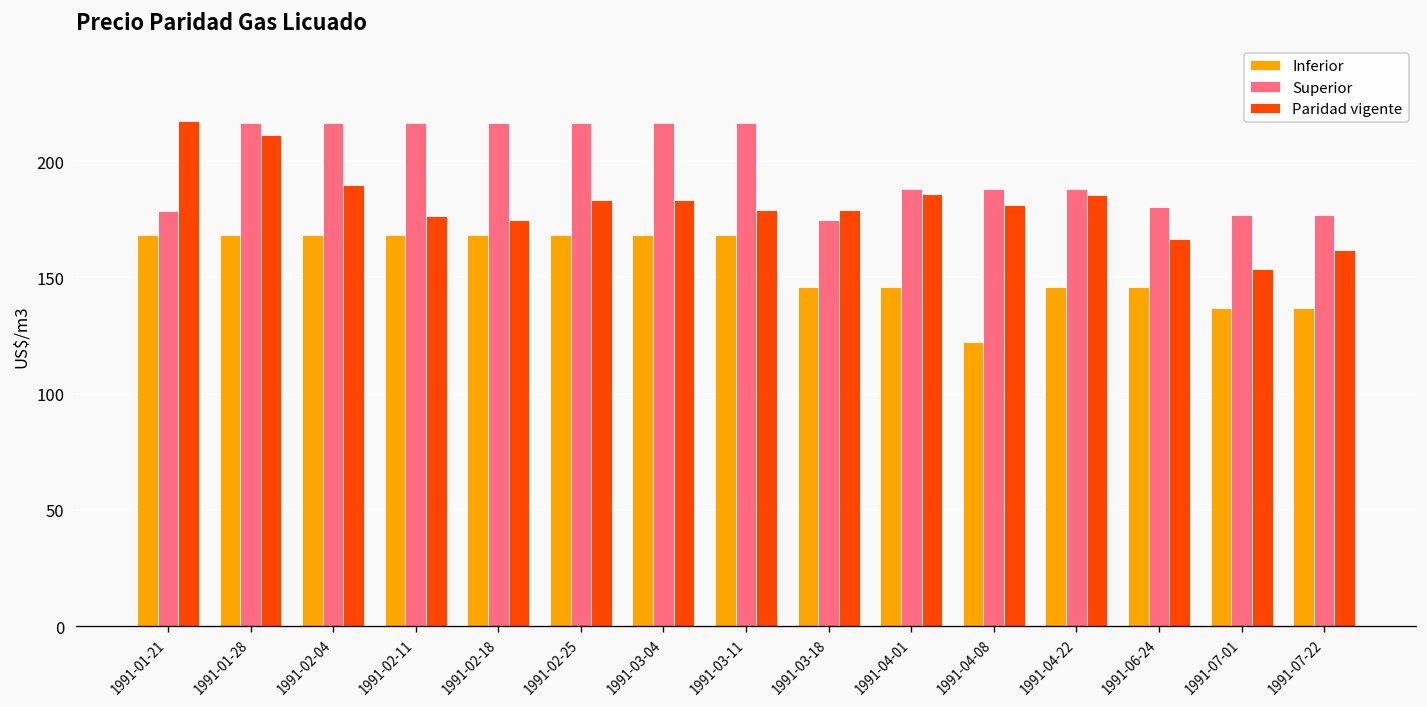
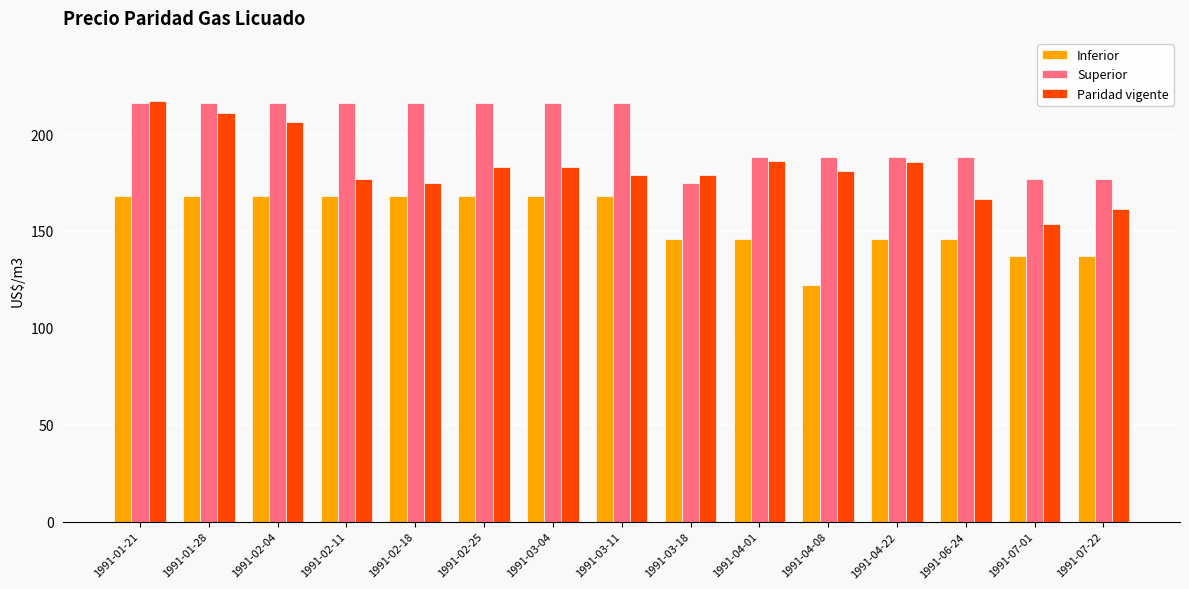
Superior, 1991-01-21: 178 -> 216
Paridad vigente, 1991-02-04: 190 -> 206
Superior, 1991-06-24: 180 -> 188
